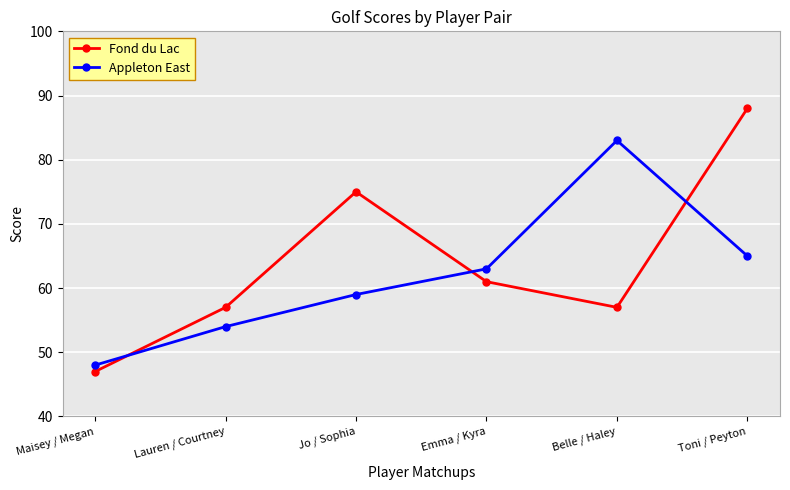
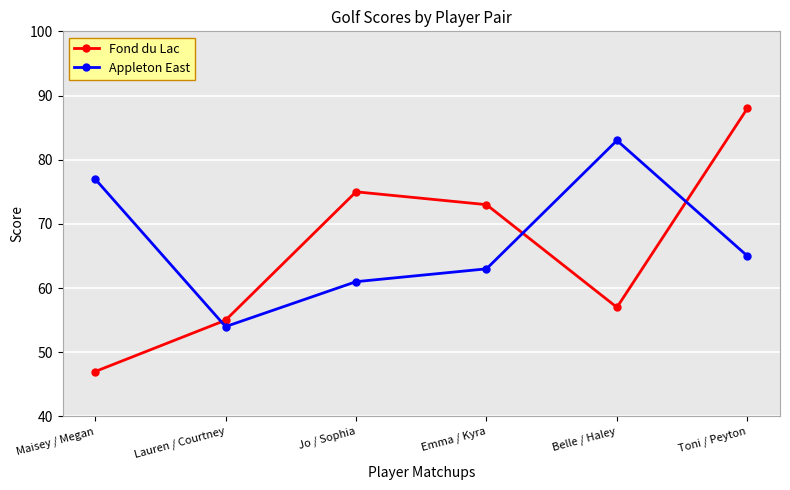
Appleton East, Maisey / Megan: 48 -> 77
Fond du Lac, Lauren / Courtney: 57 -> 55
Appleton East, Jo / Sophia: 59 -> 61
Fond du Lac, Emma / Kyra: 61 -> 73
